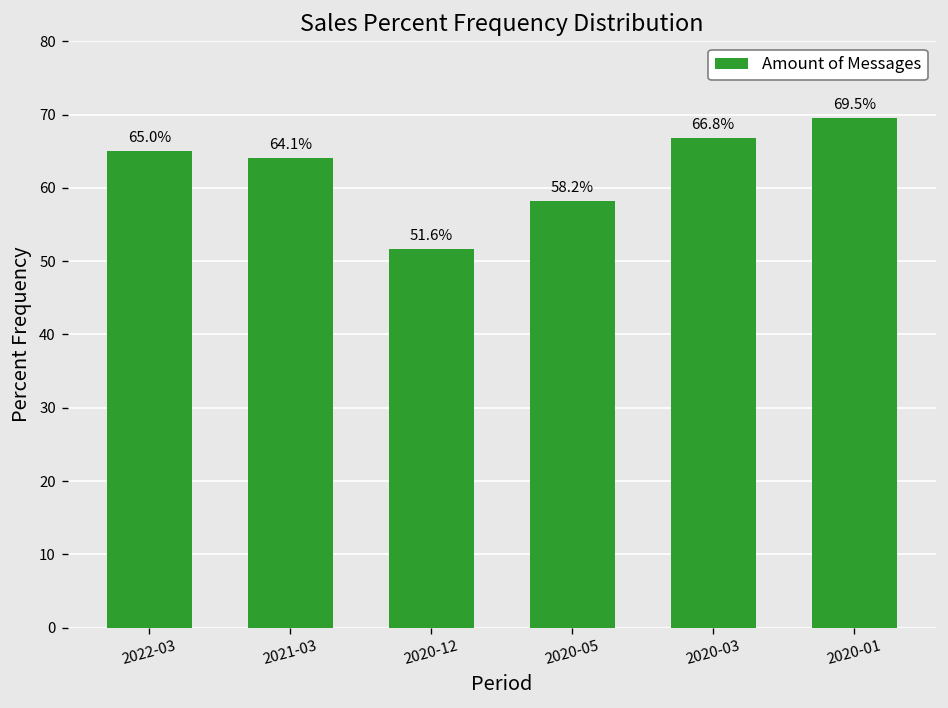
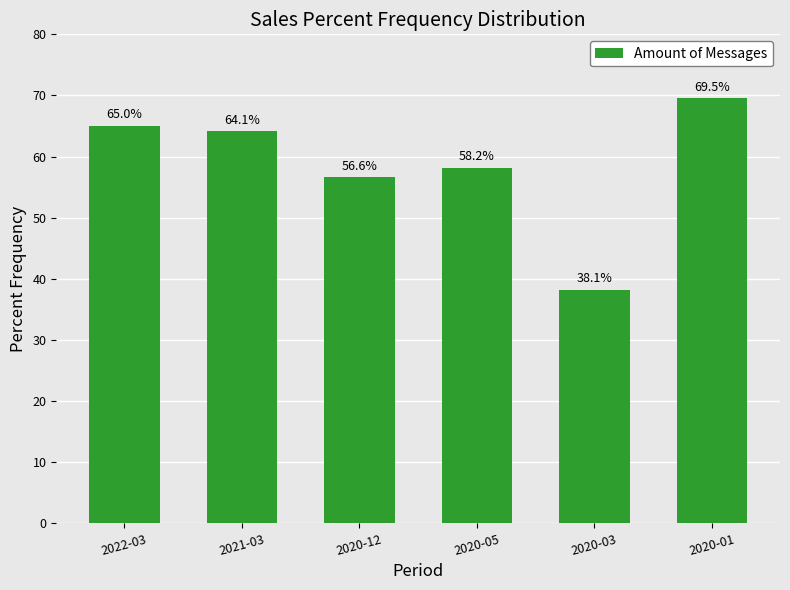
2020-12: 51.6% -> 56.6%
2020-03: 66.8% -> 38.1%
